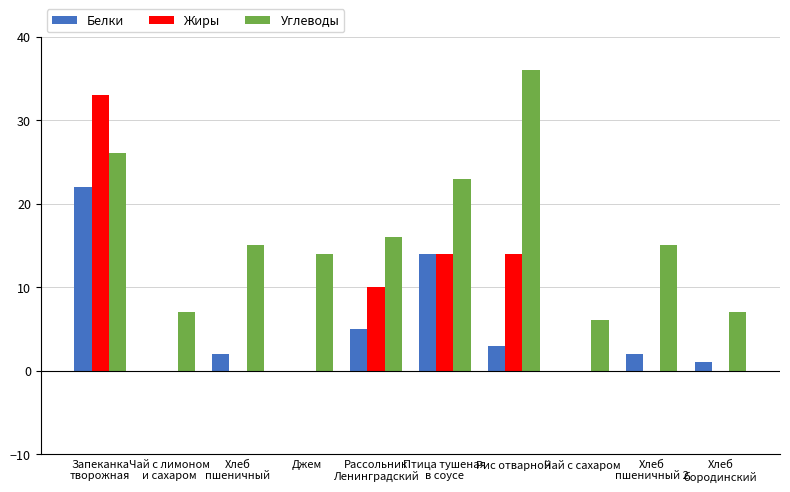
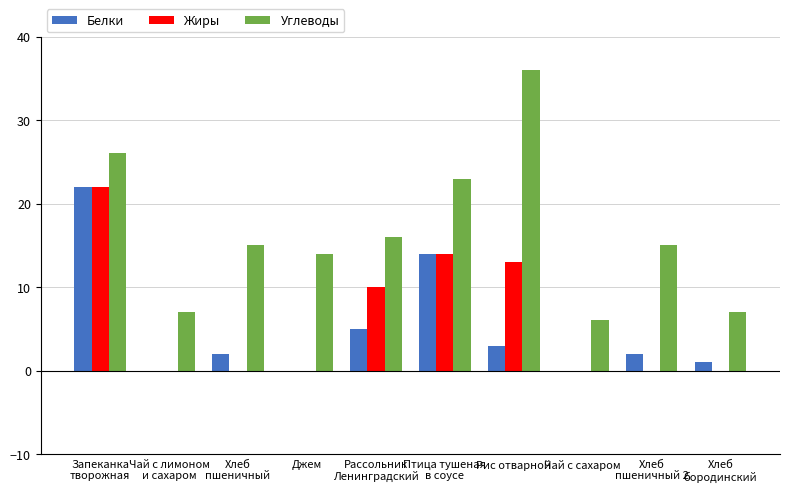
Жиры, Запеканка творожная: 33 -> 22
Жиры, Рис отварной: 14 -> 13
